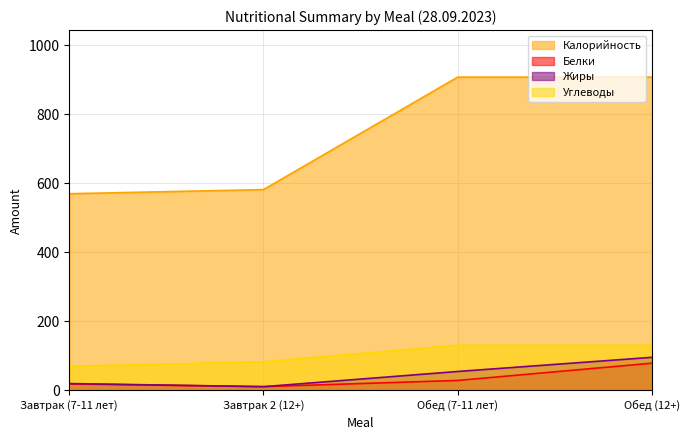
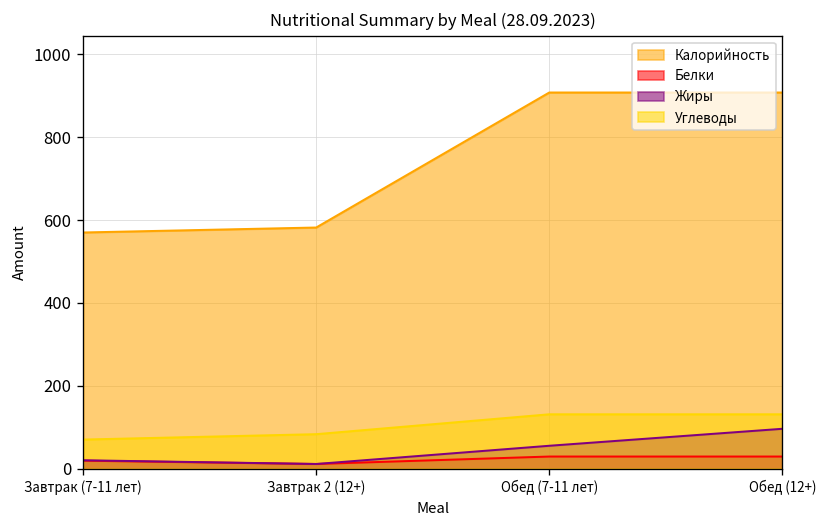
Белки, Обед (12+): 80 -> 30
